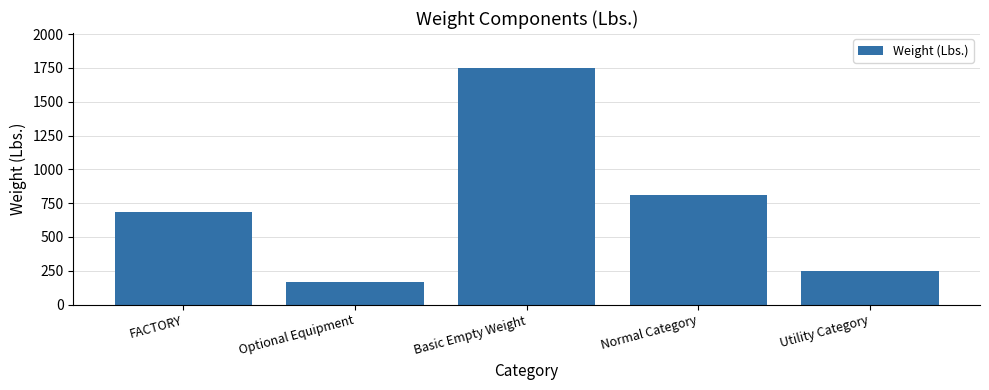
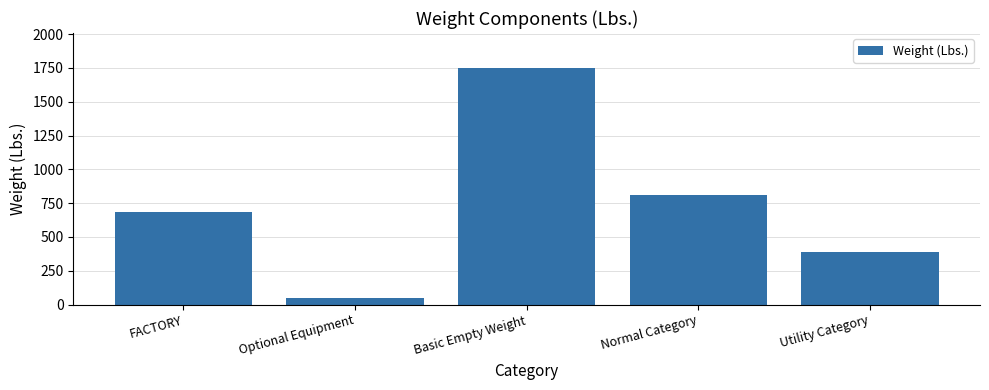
Optional Equipment: 160 -> 50
Utility Category: 250 -> 390
